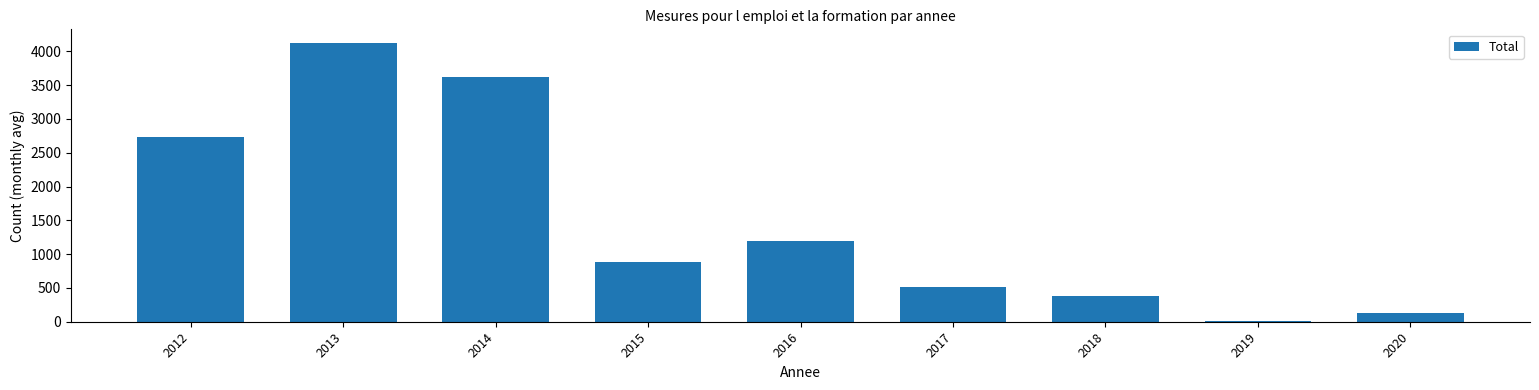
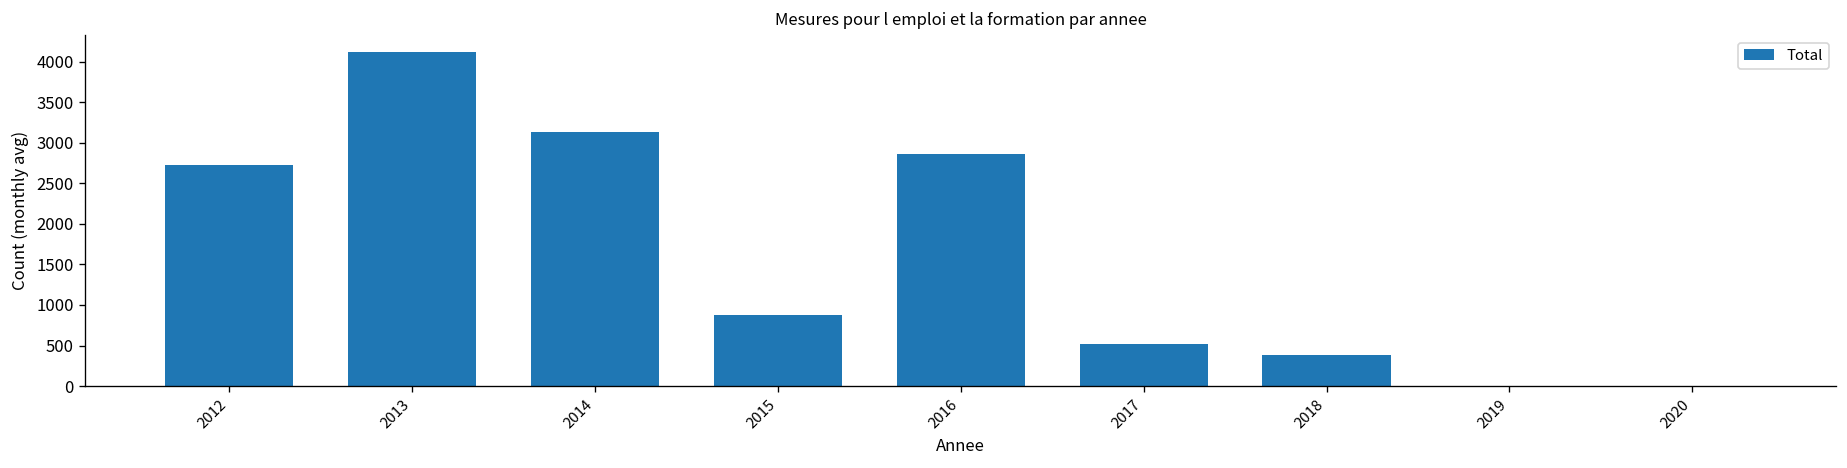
2014: 3600 -> 3100
2016: 1200 -> 2900
2020: 100 -> 0
